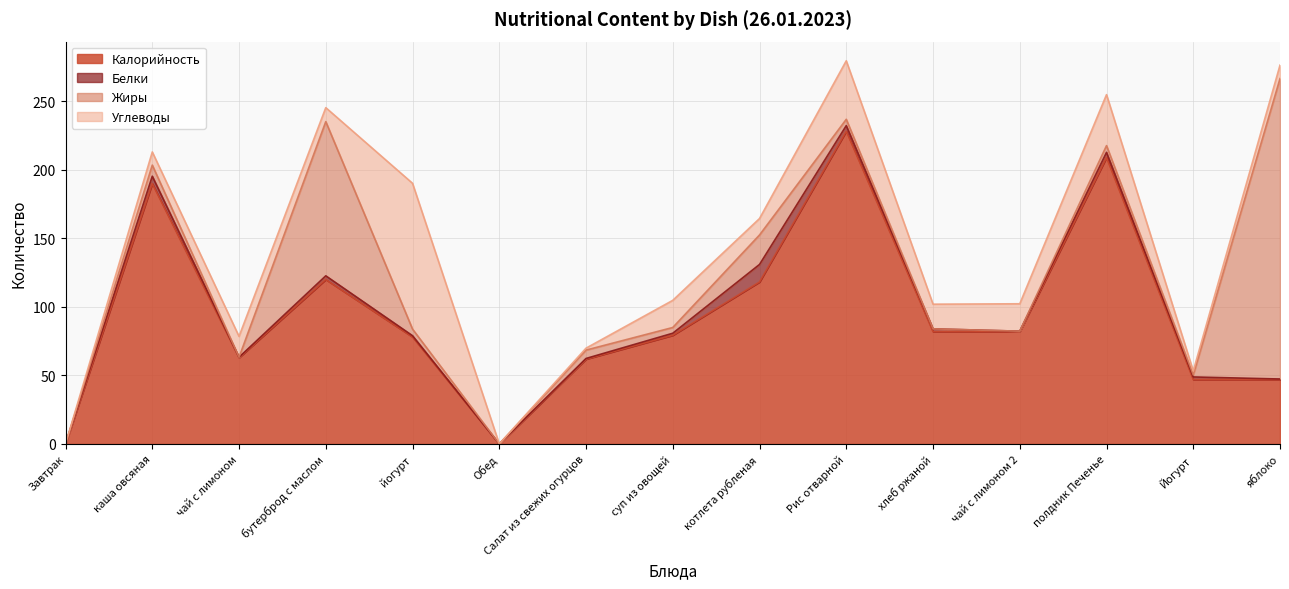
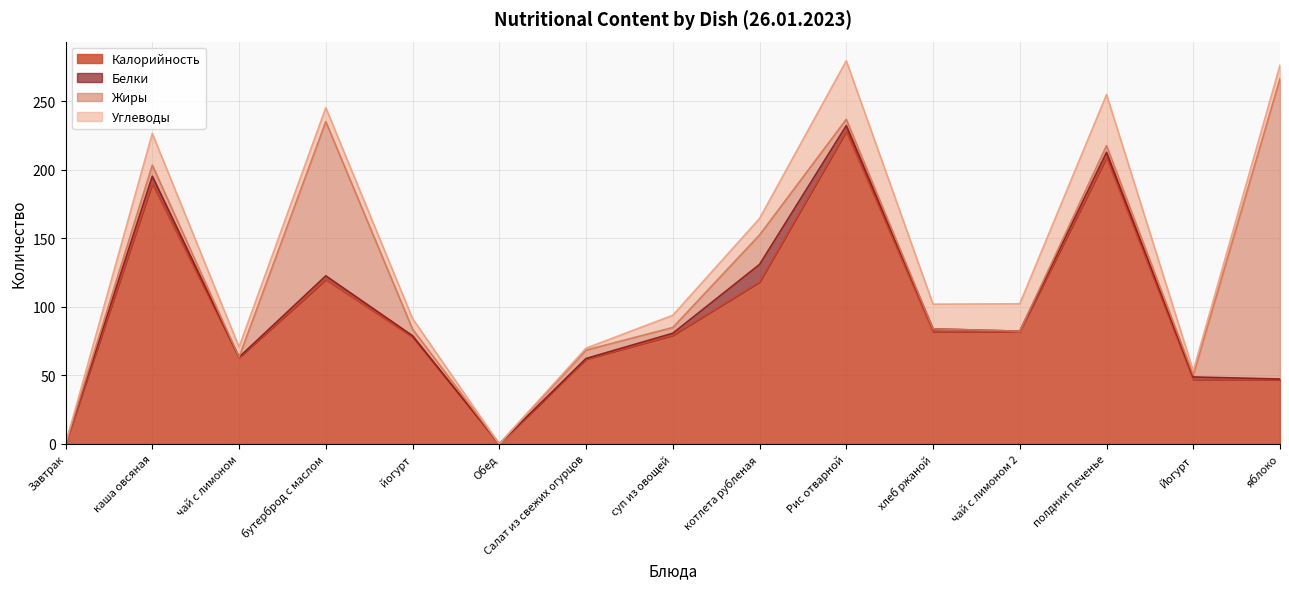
Углеводы, каша овсяная: 10 -> 23
Углеводы, чай с лимоном: 15 -> 7
Углеводы, йогурт: 106 -> 8
Углеводы, суп из овощей: 20 -> 9
